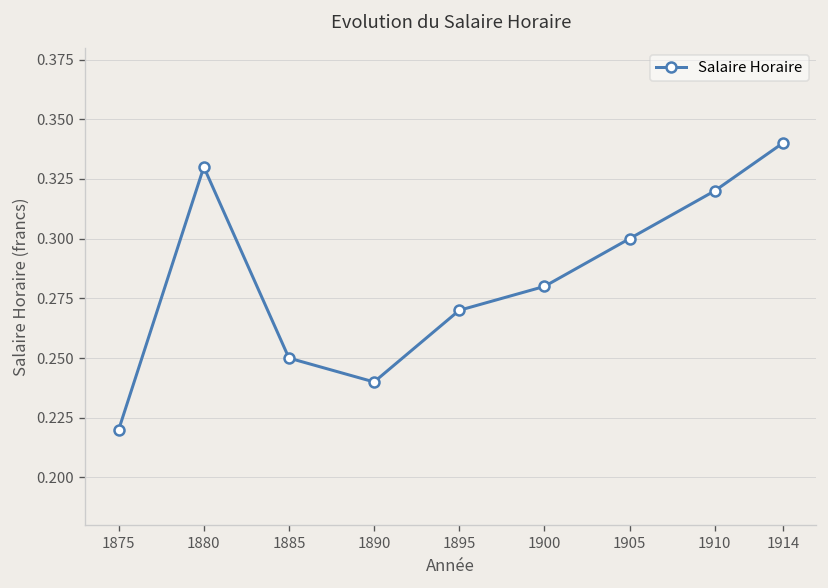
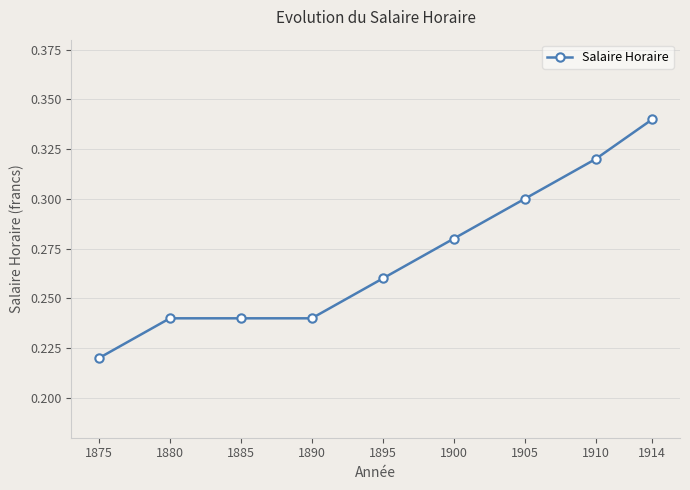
1880: 0.33 -> 0.24
1885: 0.25 -> 0.24
1895: 0.27 -> 0.26
